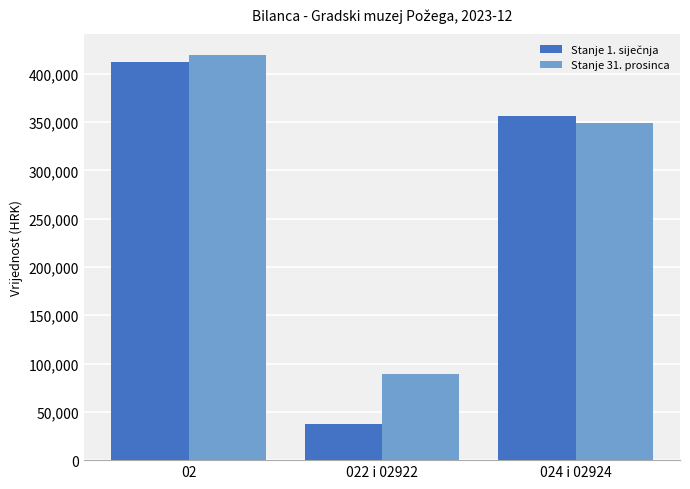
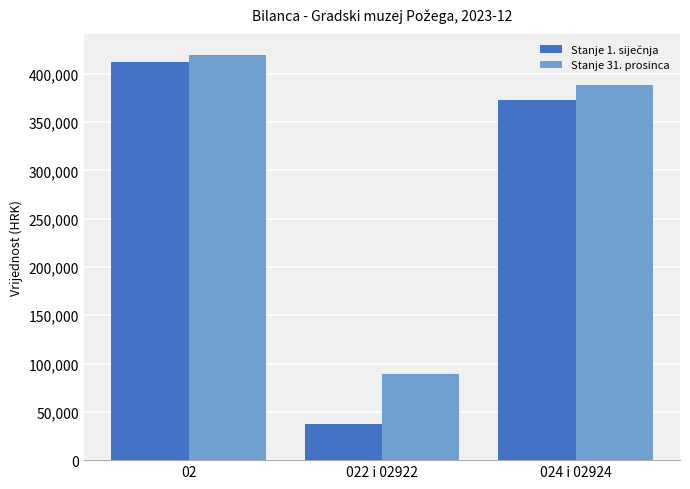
Stanje 1. siječnja, 024 i 02924: 360,000 -> 370,000
Stanje 31. prosinca, 024 i 02924: 350,000 -> 390,000
